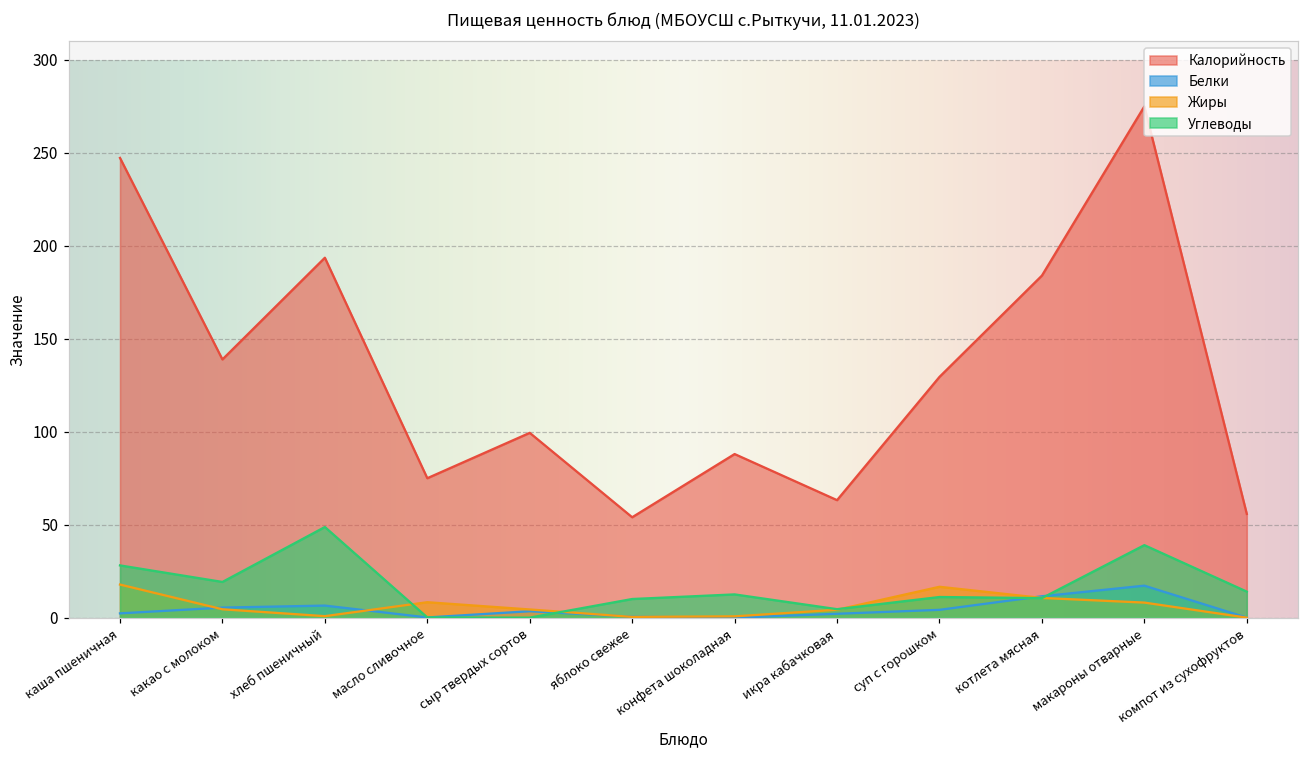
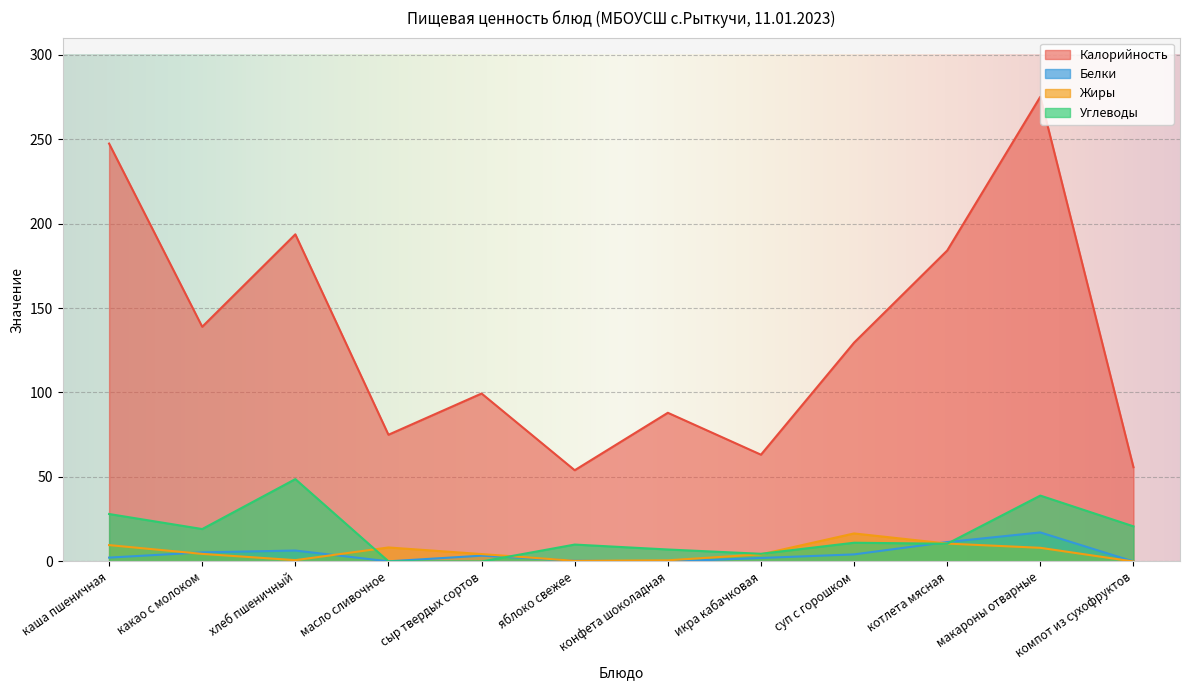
Жиры, каша пшеничная: 18 -> 10
Углеводы, конфета шоколадная: 13 -> 7
Углеводы, компот из сухофруктов: 14 -> 21
